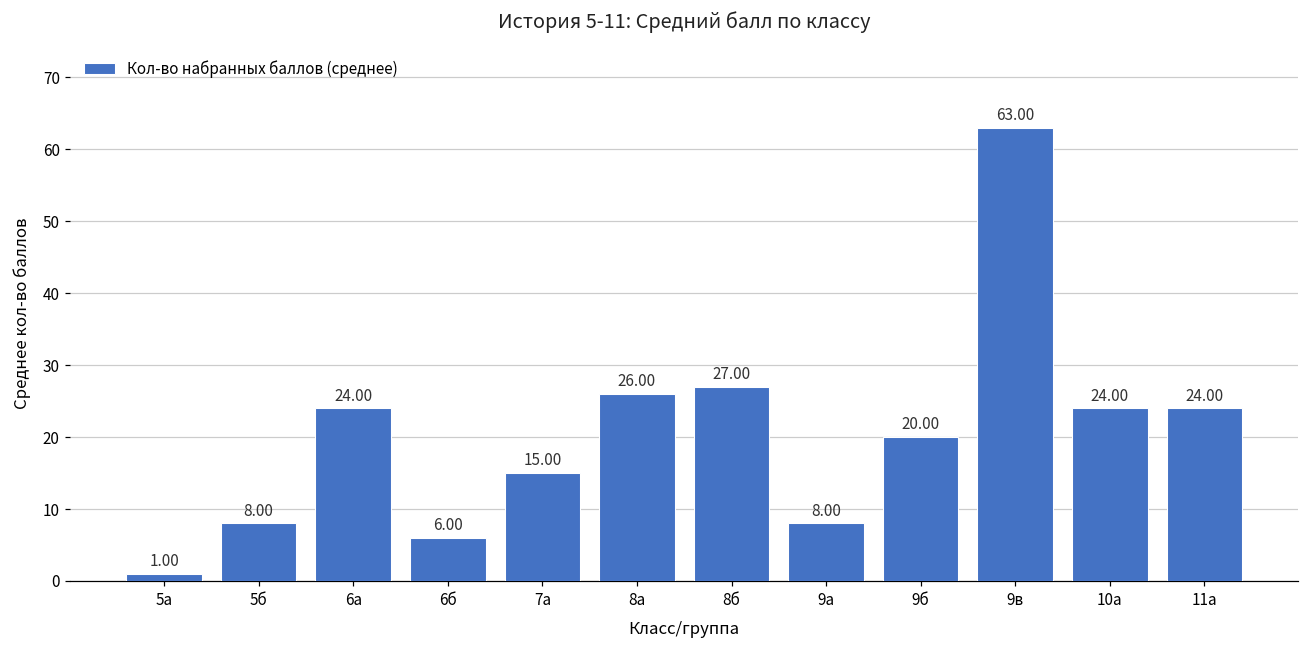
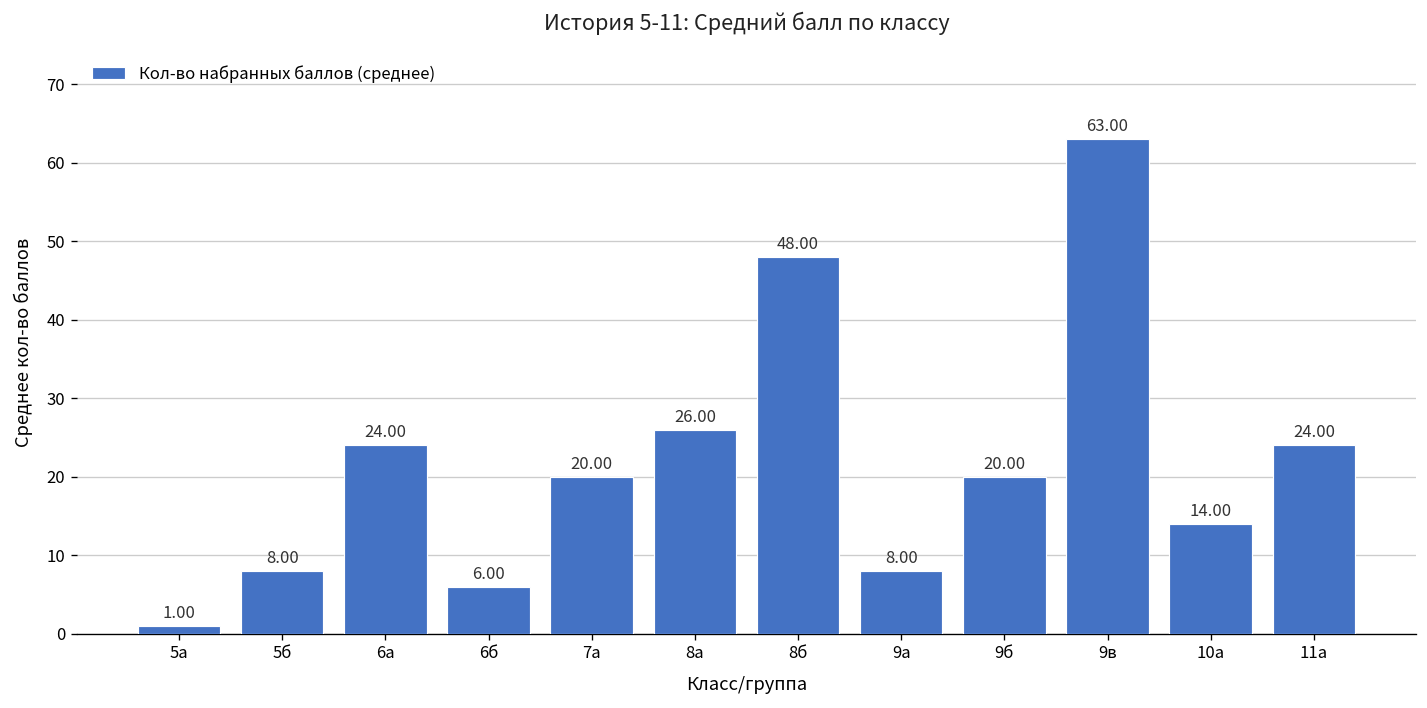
7а: 15.00 -> 20.00
8б: 27.00 -> 48.00
10а: 24.00 -> 14.00
